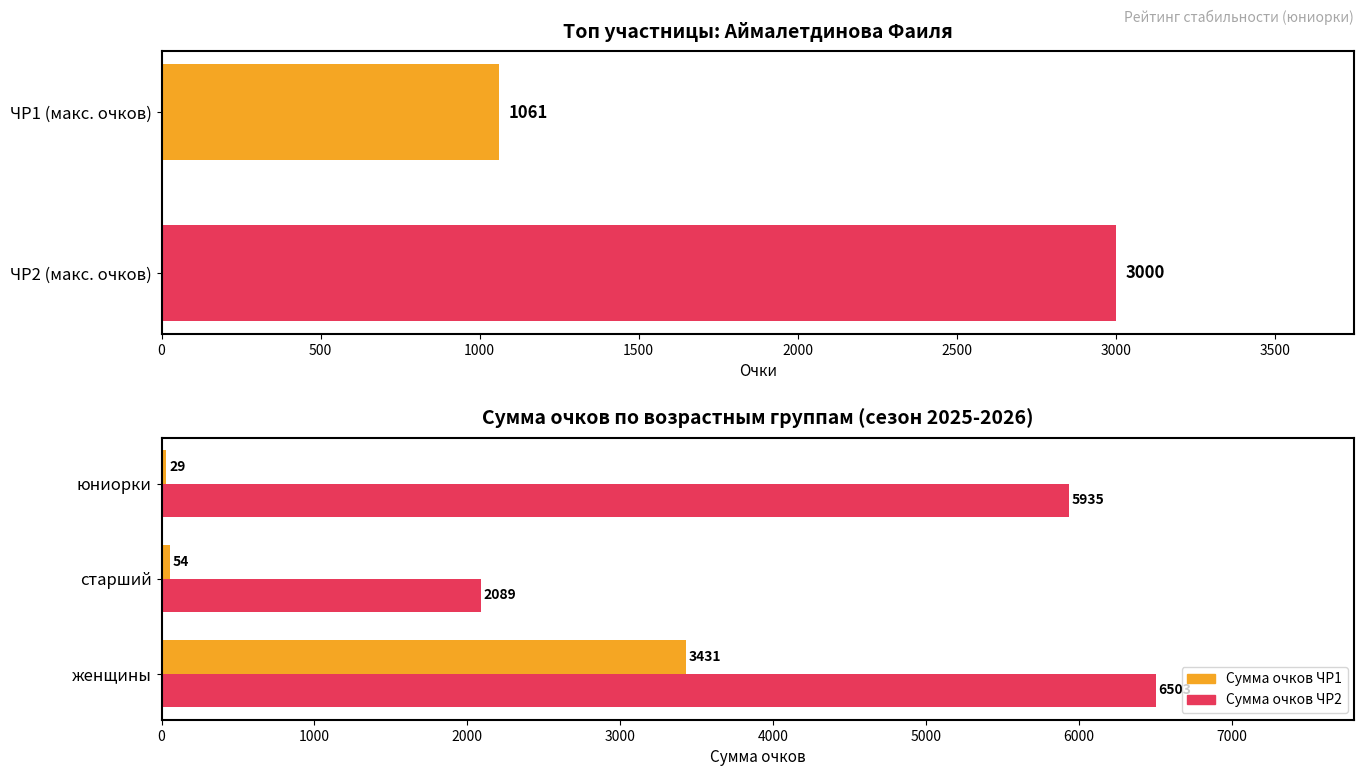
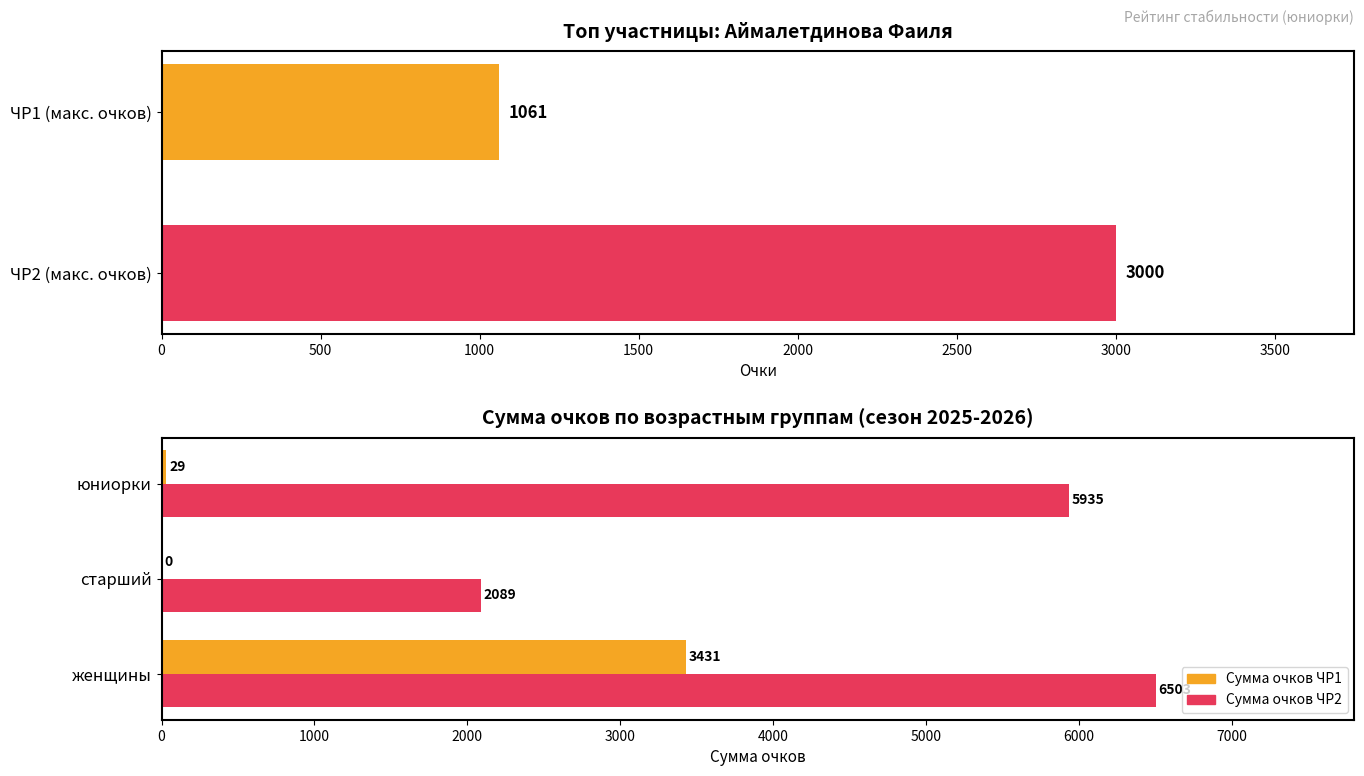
Сумма очков по возрастным группам (сезон 2025-2026), Сумма очков ЧР1, старший: 54 -> 0
